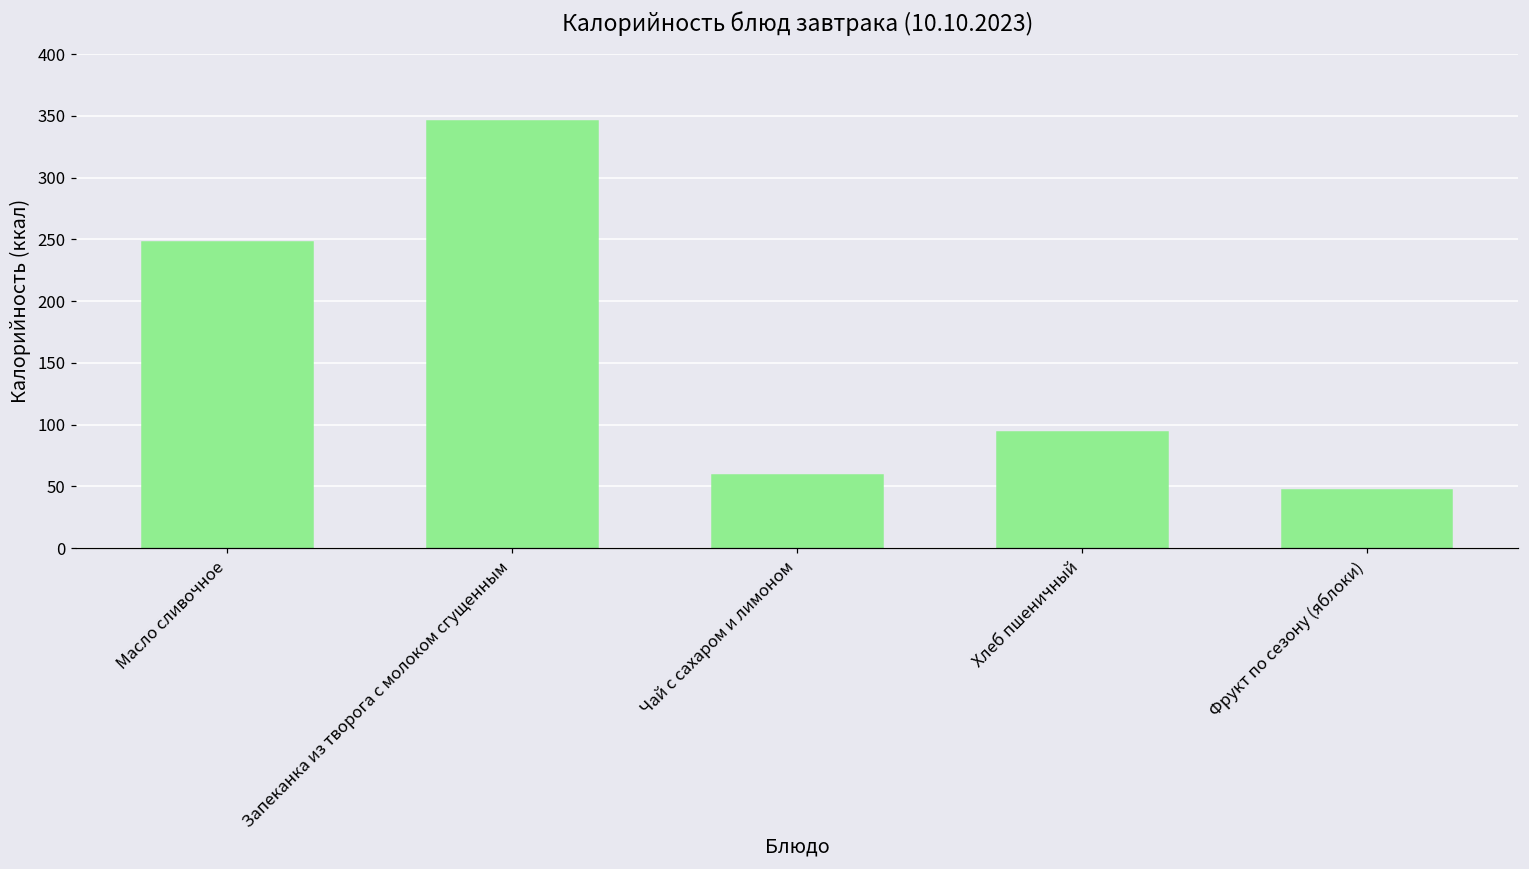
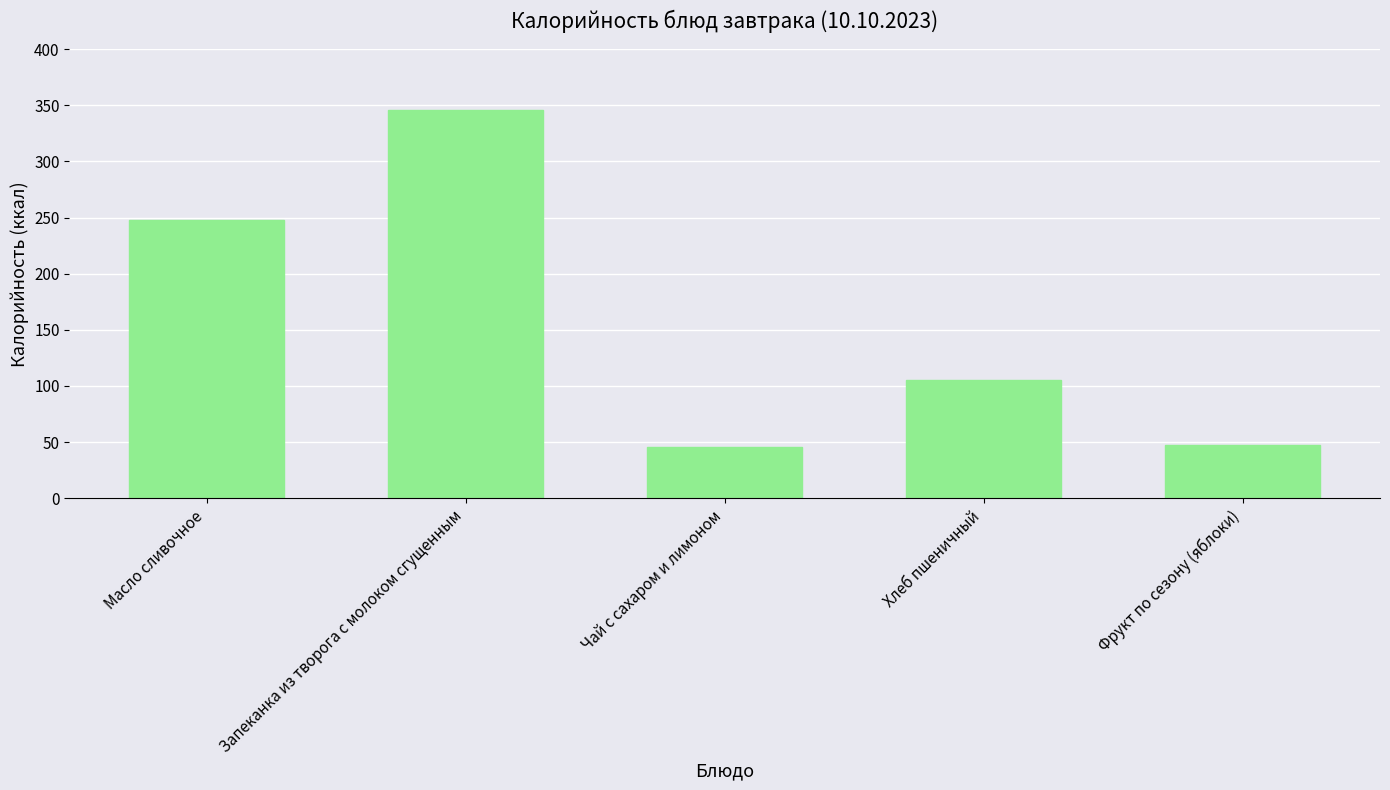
Чай с сахаром и лимоном: 59 -> 46
Хлеб пшеничный: 94 -> 105
